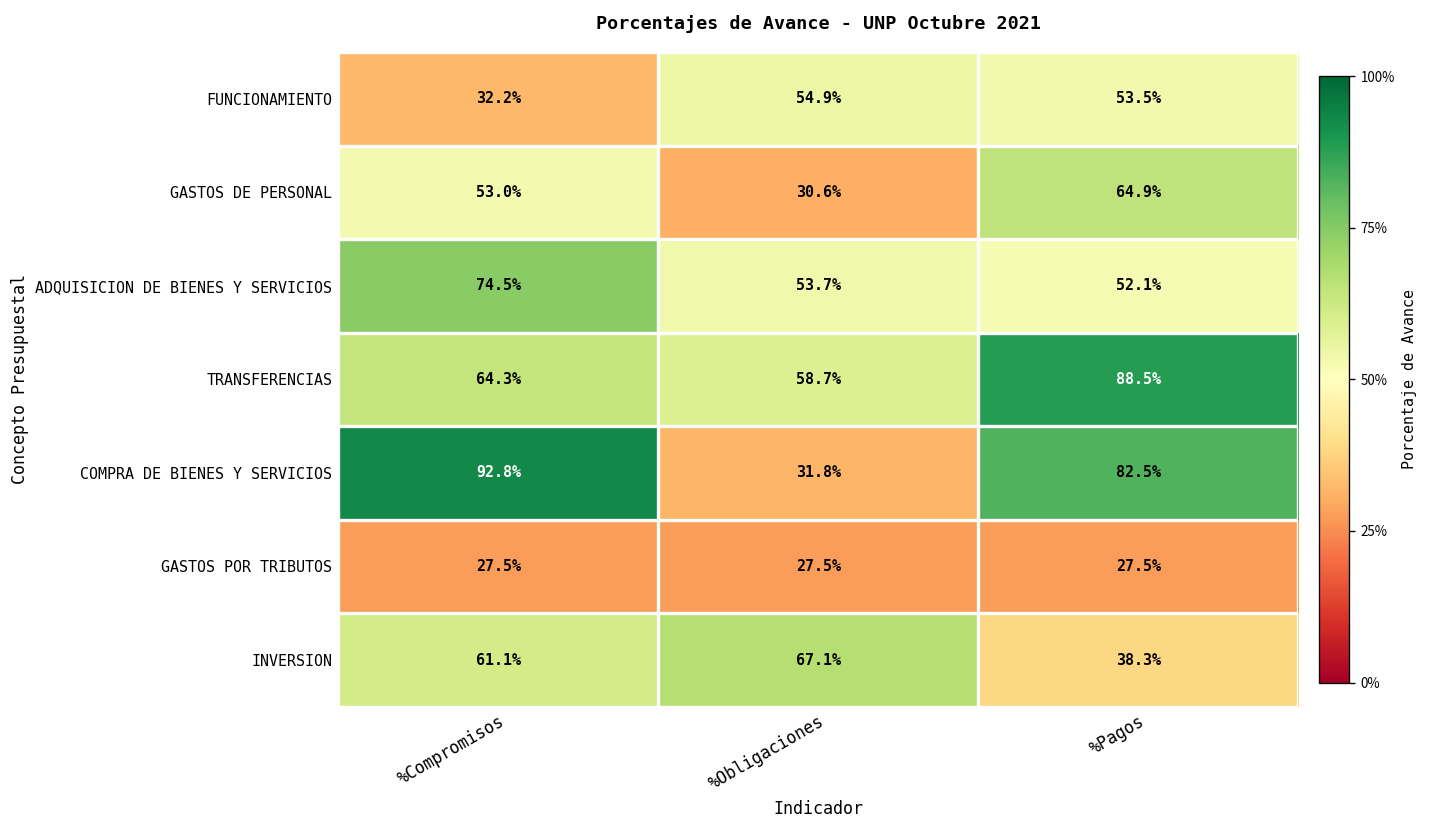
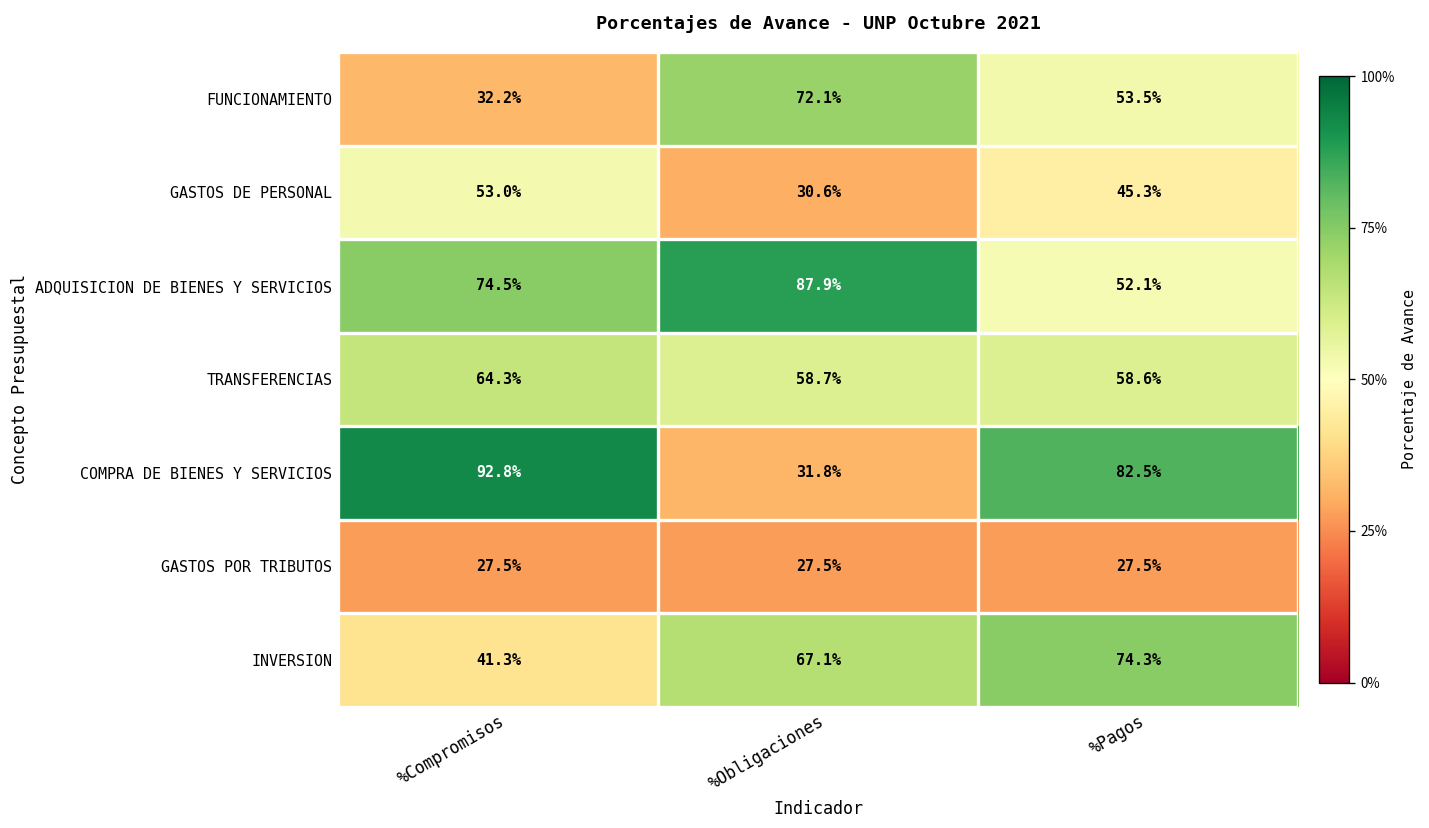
FUNCIONAMIENTO, %Obligaciones: 54.9% -> 72.1%
GASTOS DE PERSONAL, %Pagos: 64.9% -> 45.3%
ADQUISICION DE BIENES Y SERVICIOS, %Obligaciones: 53.7% -> 87.9%
TRANSFERENCIAS, %Pagos: 88.5% -> 58.6%
INVERSION, %Compromisos: 61.1% -> 41.3%
INVERSION, %Pagos: 38.3% -> 74.3%
